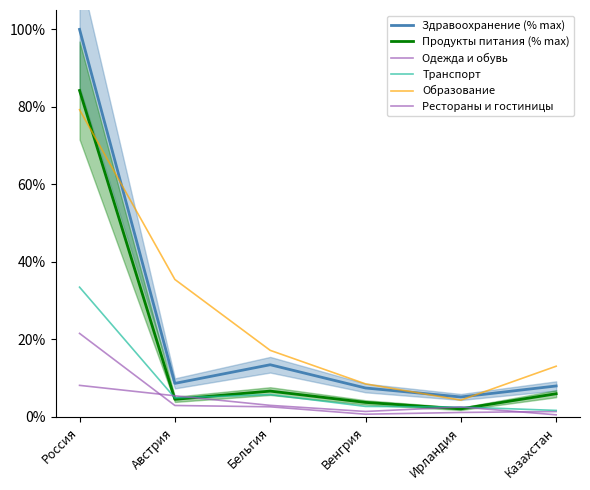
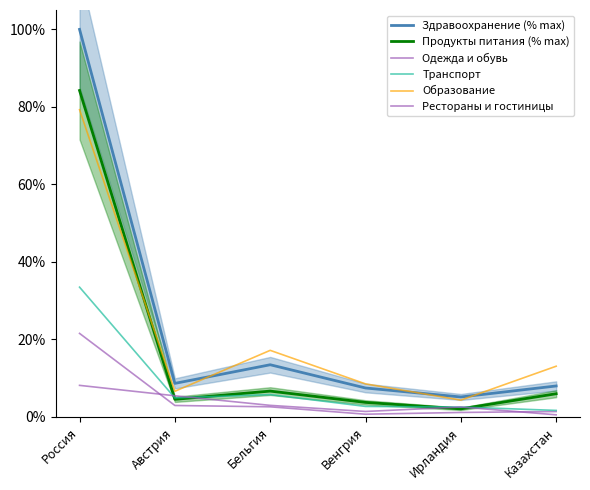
Образование, Австрия: 35% -> 7%
